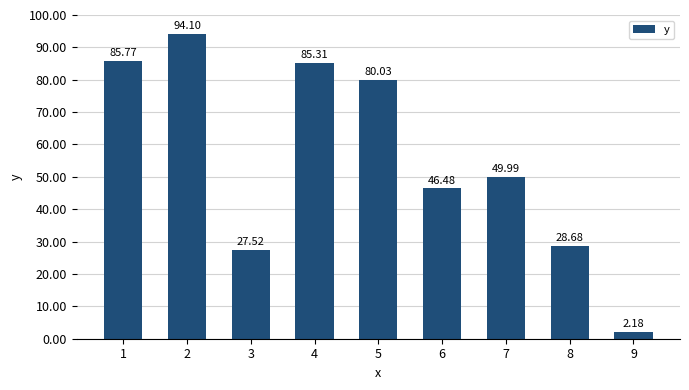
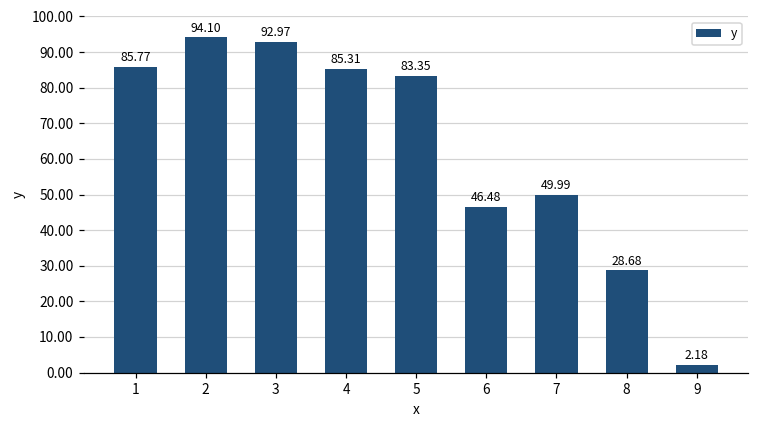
3: 27.52 -> 92.97
5: 80.03 -> 83.35
